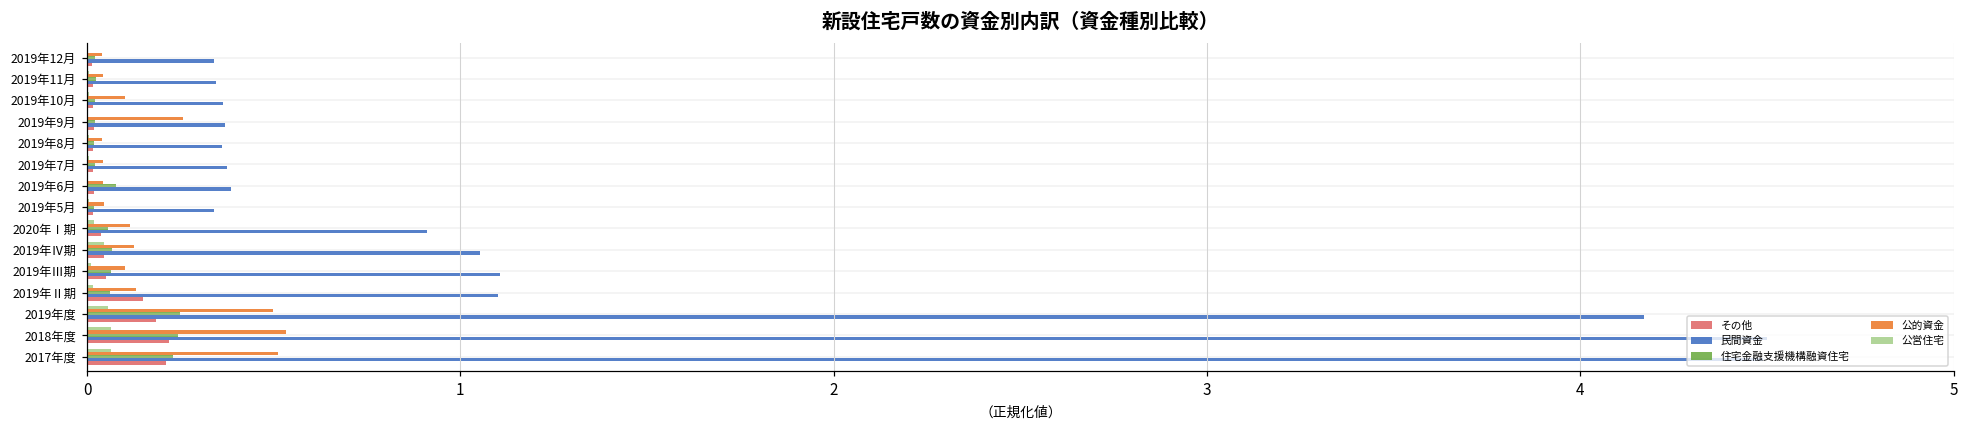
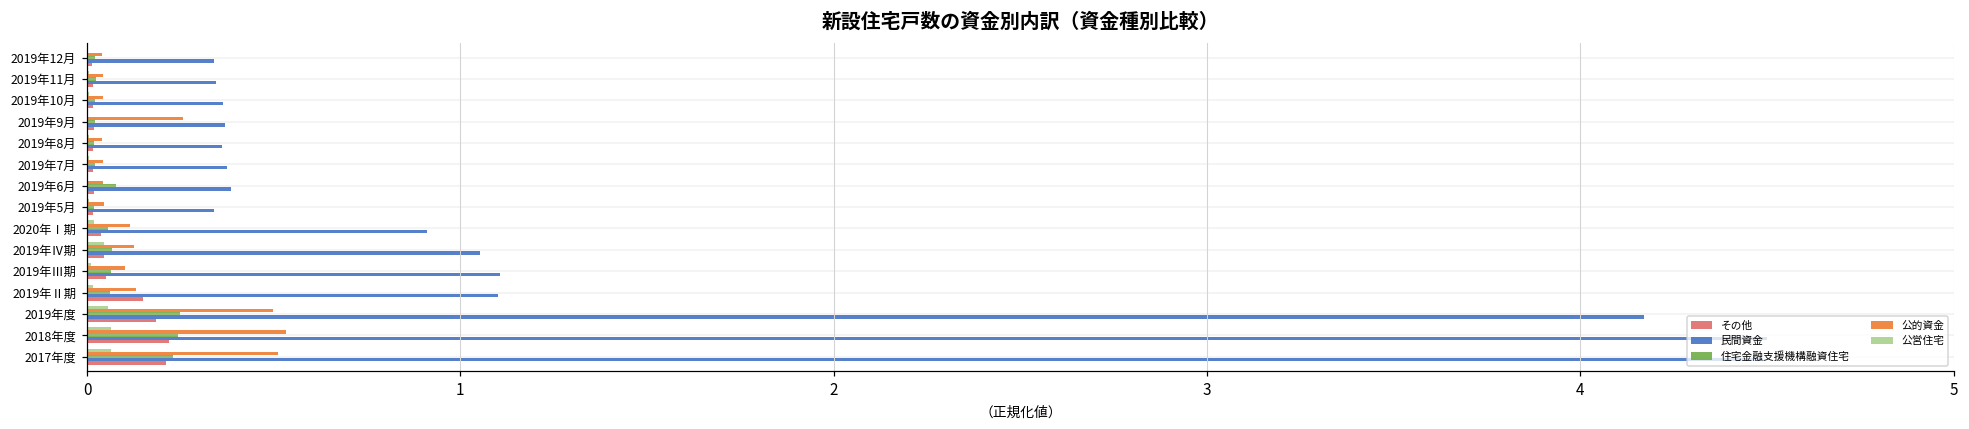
公的資金, 2019年10月: 0.10 -> 0.04
